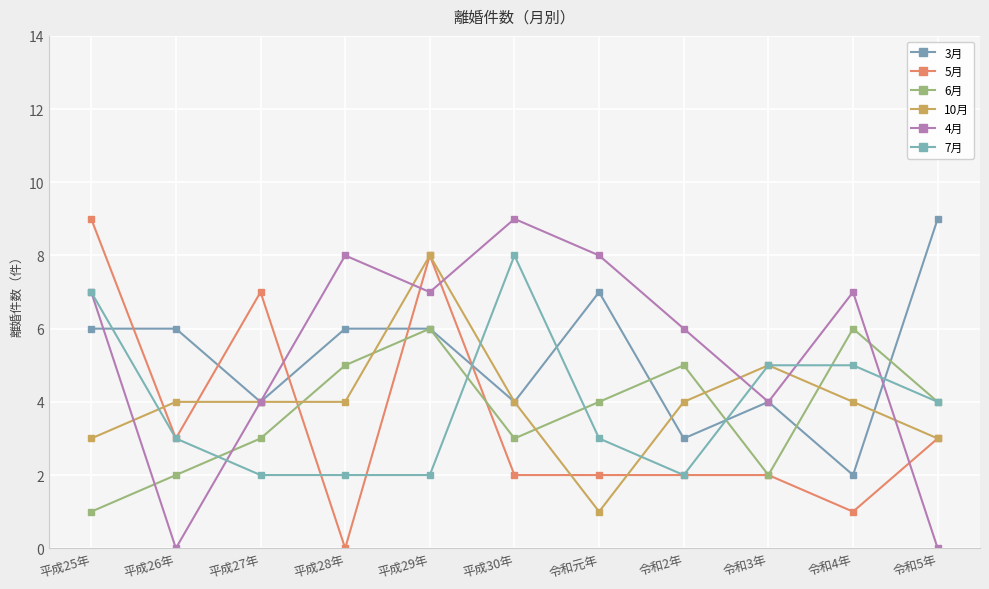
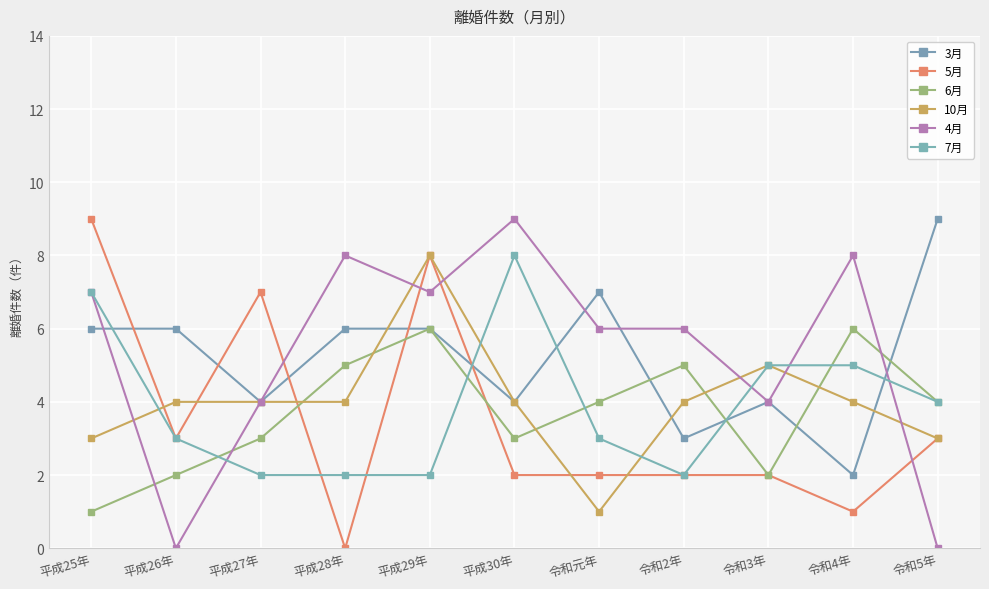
4月, 令和元年: 8 -> 6
4月, 令和4年: 7 -> 8
